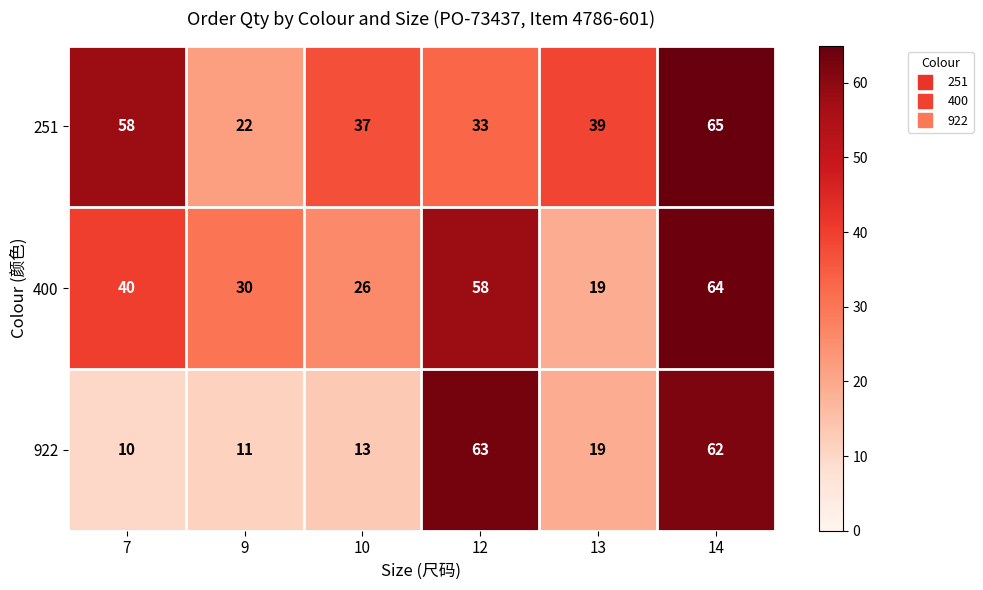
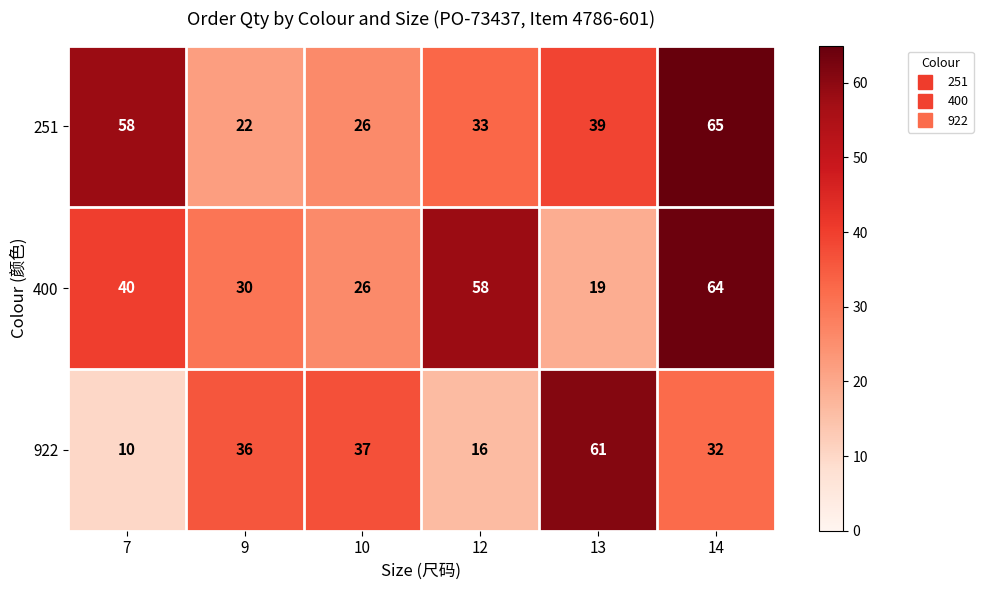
251, 10: 37 -> 26
922, 9: 11 -> 36
922, 10: 13 -> 37
922, 12: 63 -> 16
922, 13: 19 -> 61
922, 14: 62 -> 32
